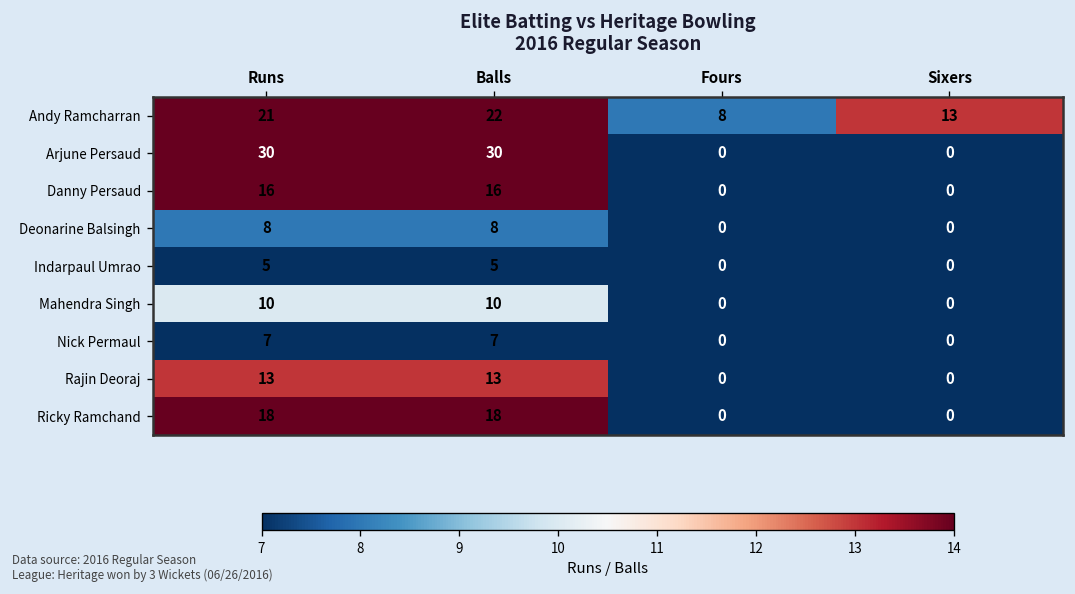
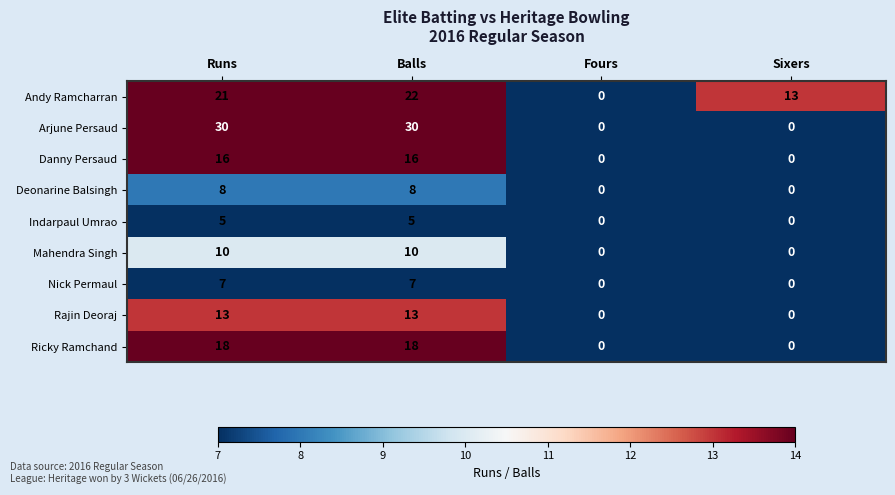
Andy Ramcharran, Fours: 8 -> 0
